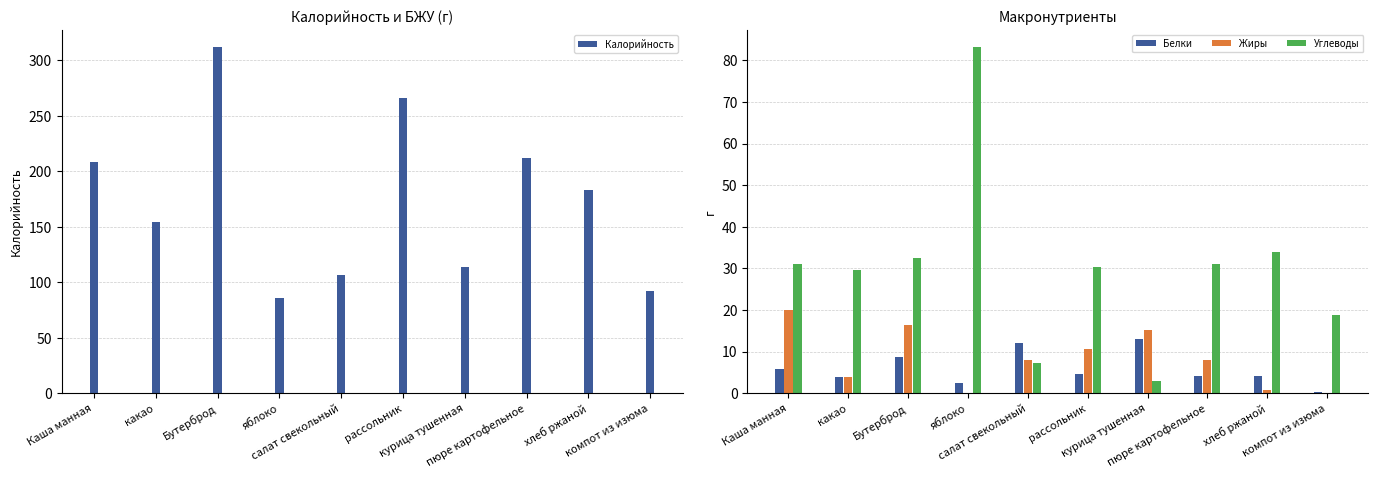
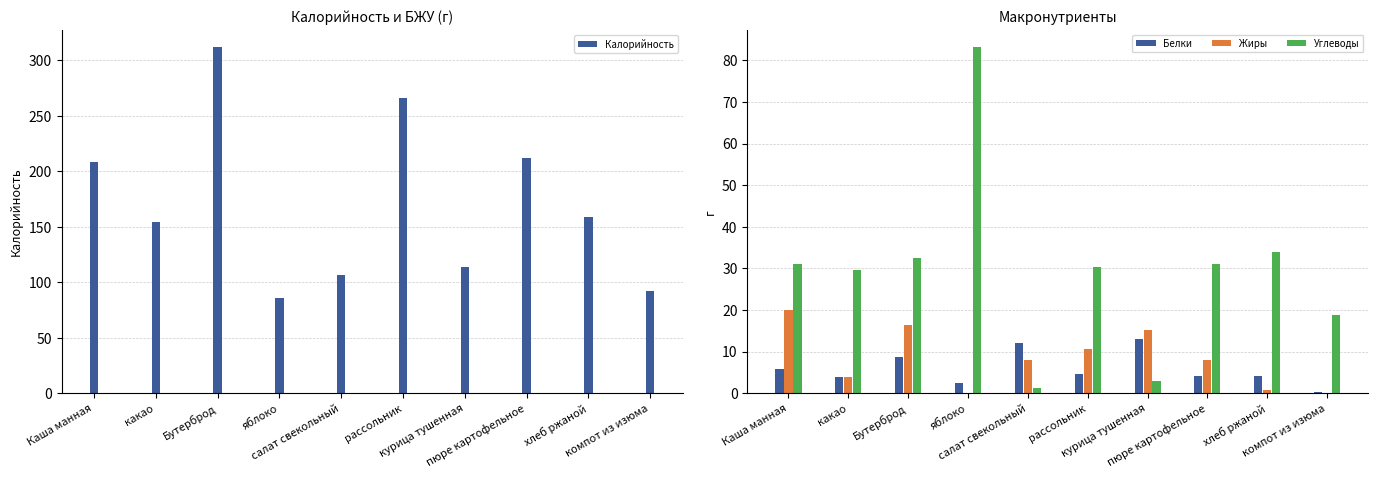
Калорийность и БЖУ (г), хлеб ржаной: 184 -> 159
Макронутриенты, Углеводы, салат свекольный: 7 -> 1
